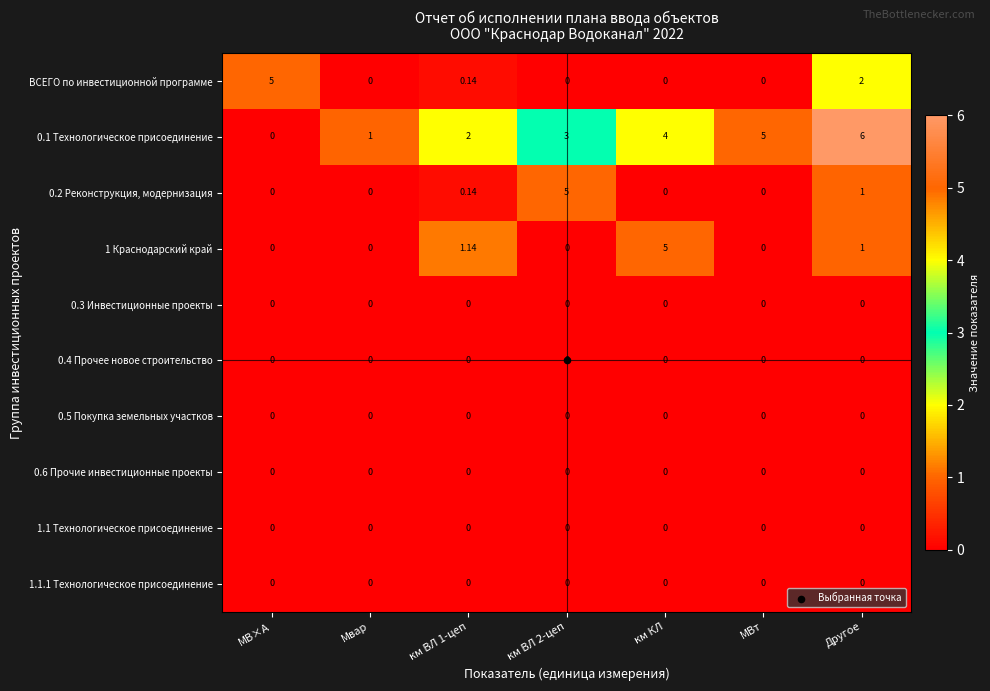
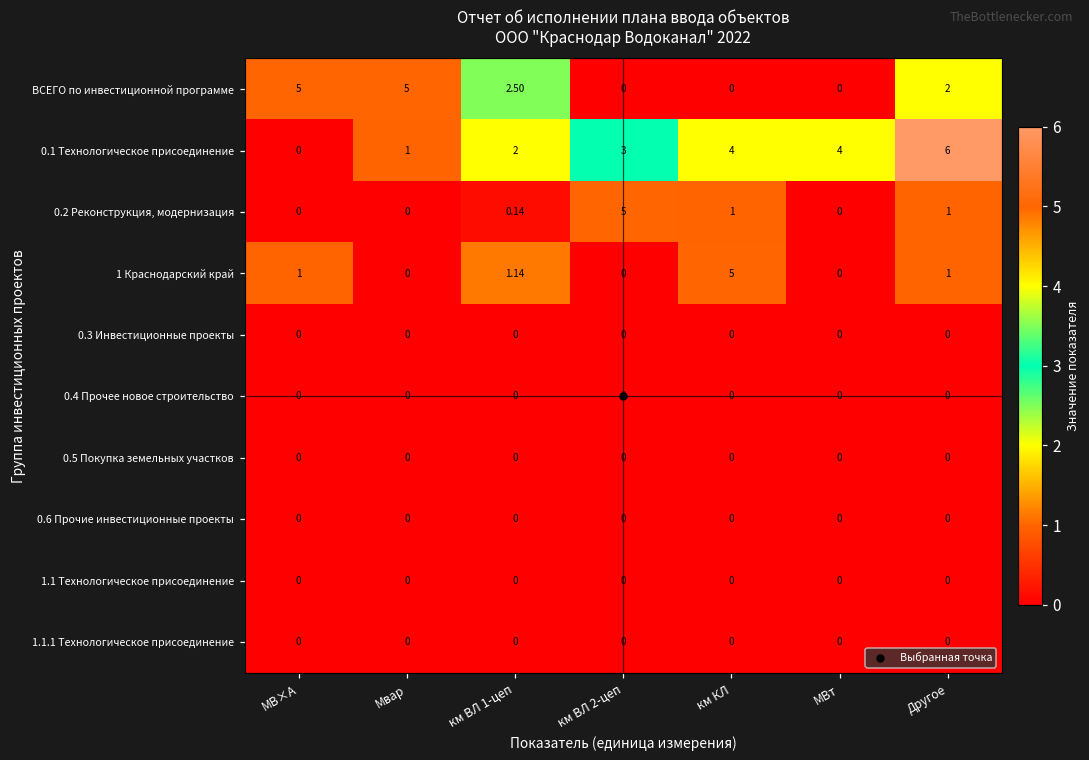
ВСЕГО по инвестиционной программе, Мвар: 0 -> 5
ВСЕГО по инвестиционной программе, км ВЛ 1-цеп: 0.14 -> 2.50
0.1 Технологическое присоединение, МВт: 5 -> 4
0.2 Реконструкция, модернизация, км КЛ: 0 -> 1
1 Краснодарский край, МВ×А: 0 -> 1
